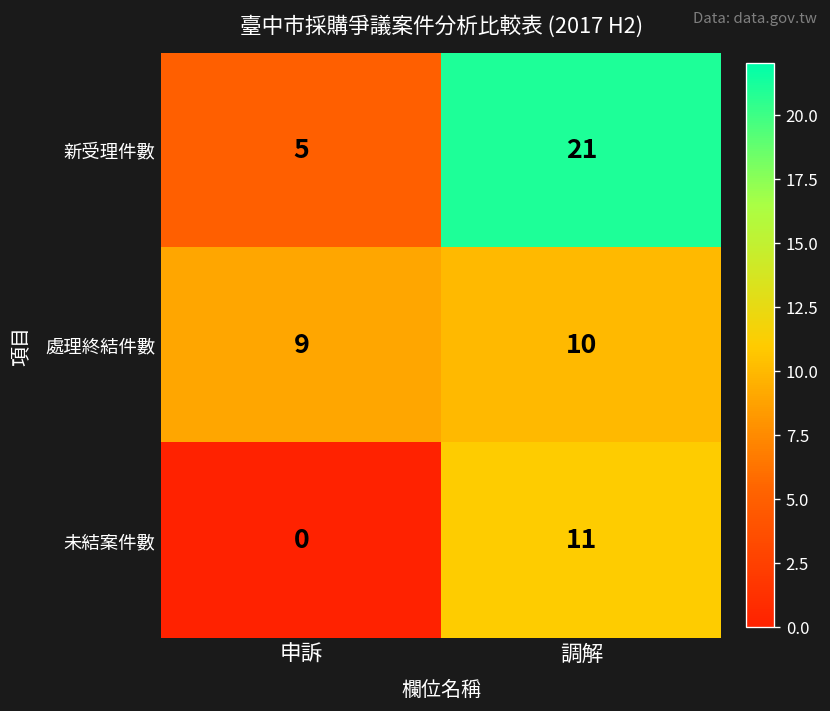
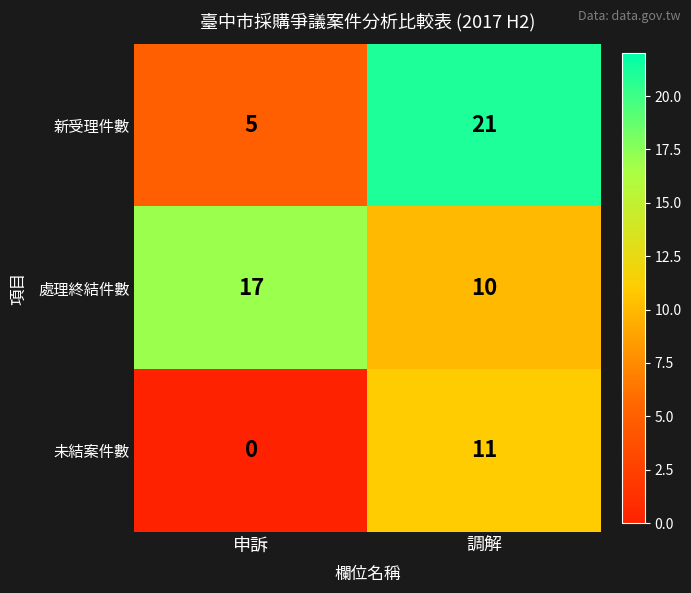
處理終結件數, 申訴: 9 -> 17
